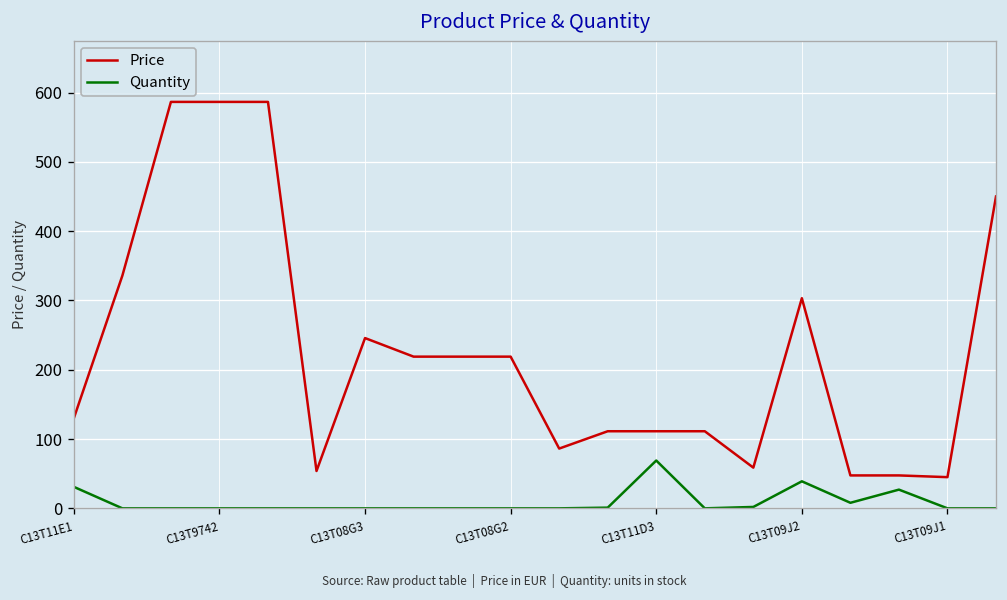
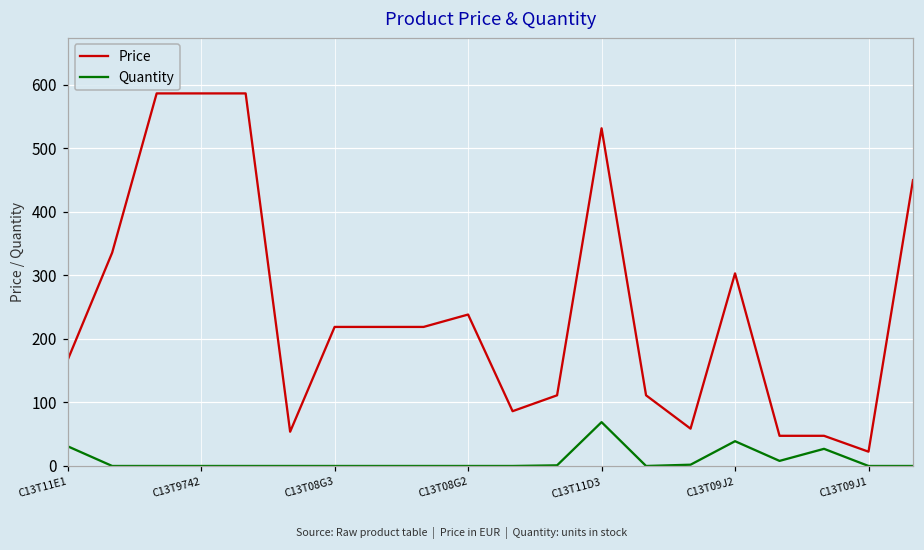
Price, C13T11E1: 130 -> 170
Price, C13T08G3: 250 -> 220
Price, C13T08G2: 220 -> 240
Price, C13T11D3: 110 -> 530
Price, C13T09J1: 50 -> 20
